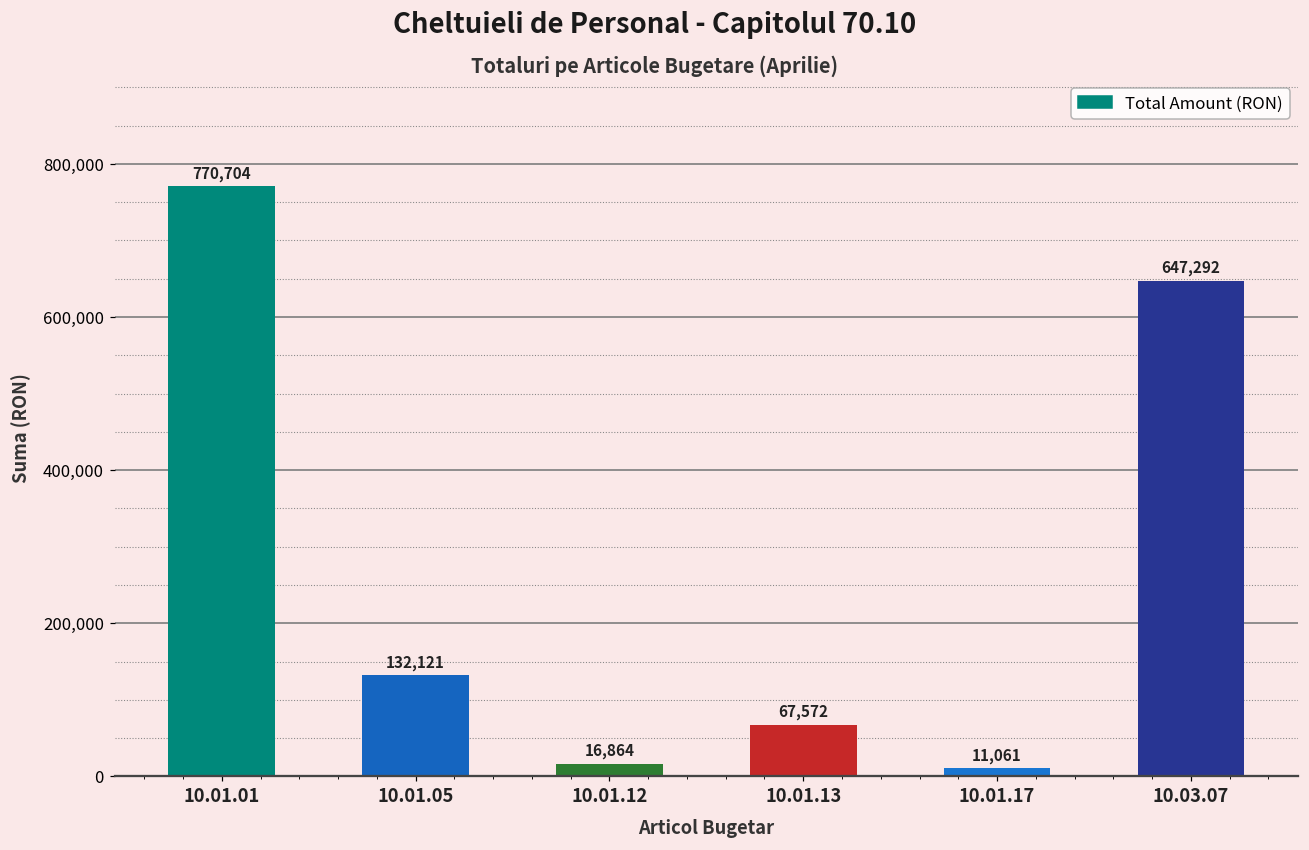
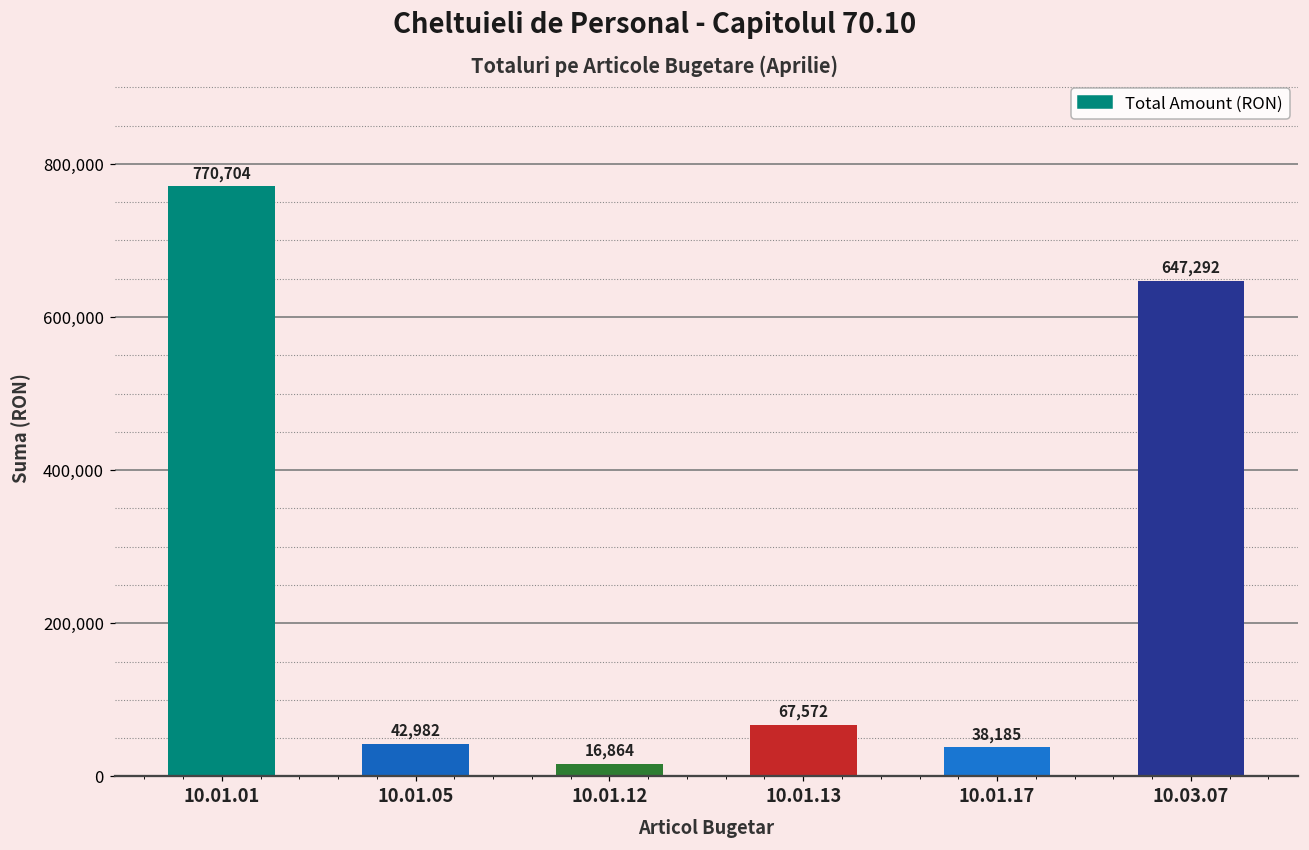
10.01.05: 132,121 -> 42,982
10.01.17: 11,061 -> 38,185
